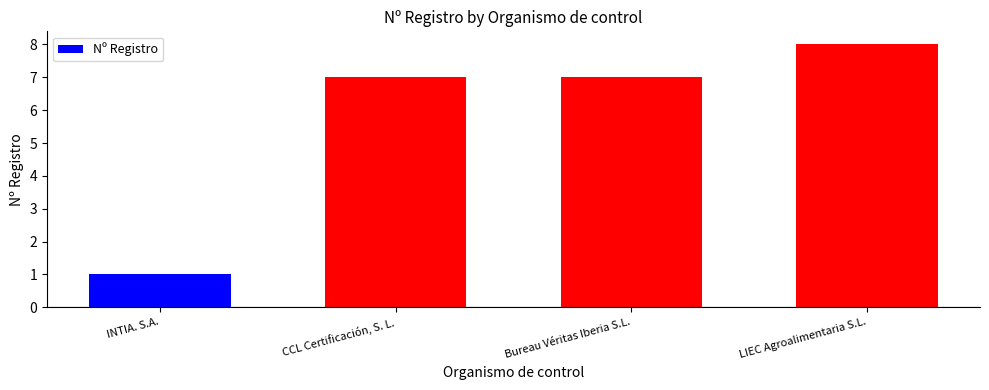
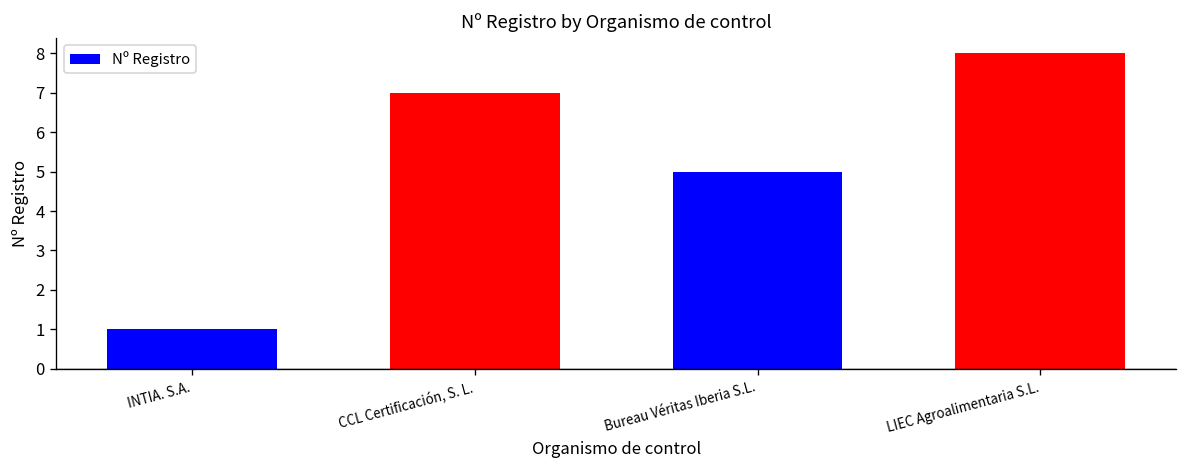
Bureau Véritas Iberia S.L.: 7 -> 5
